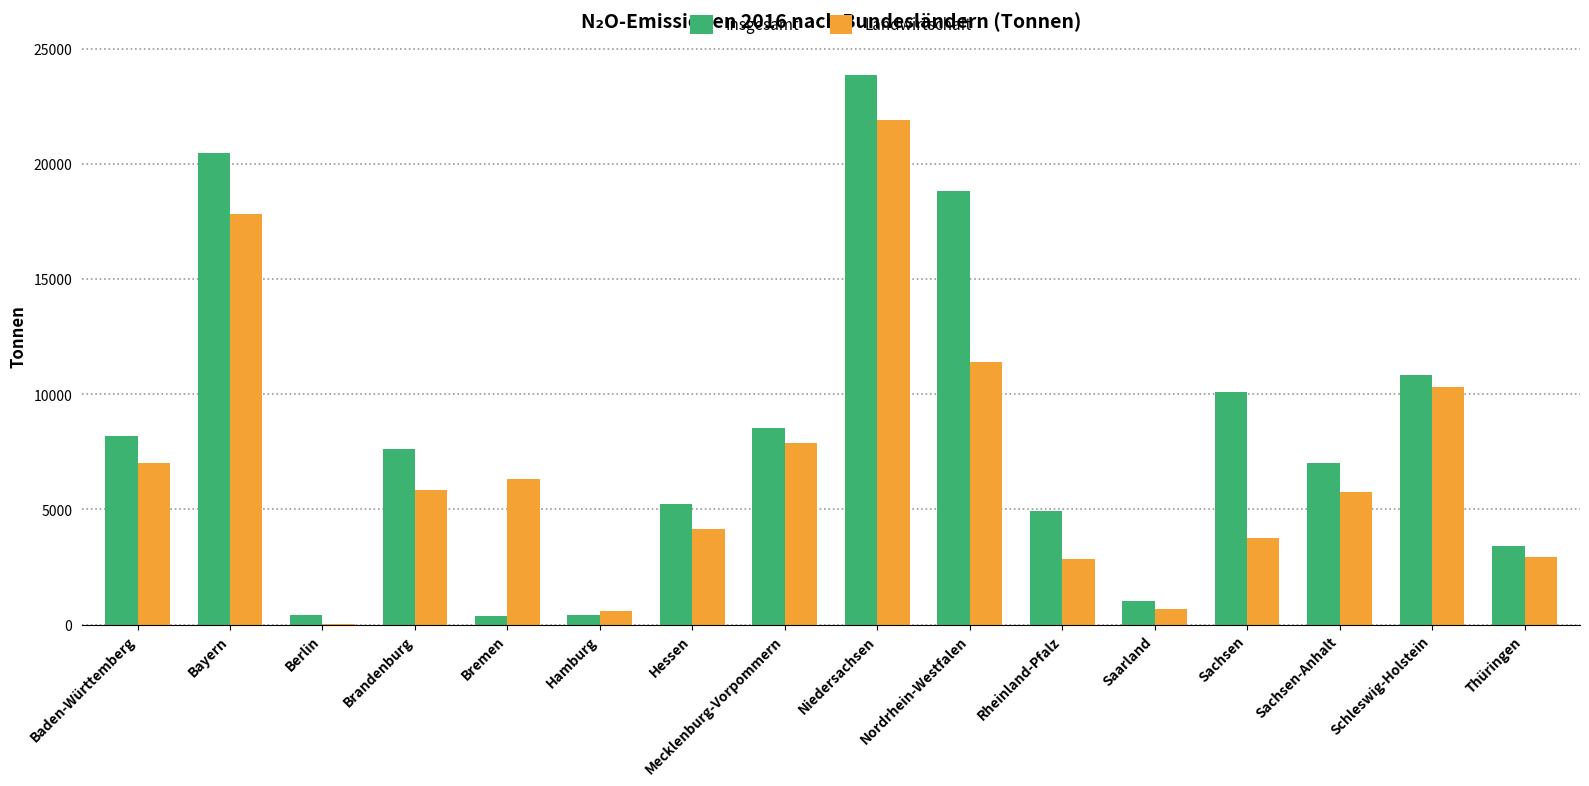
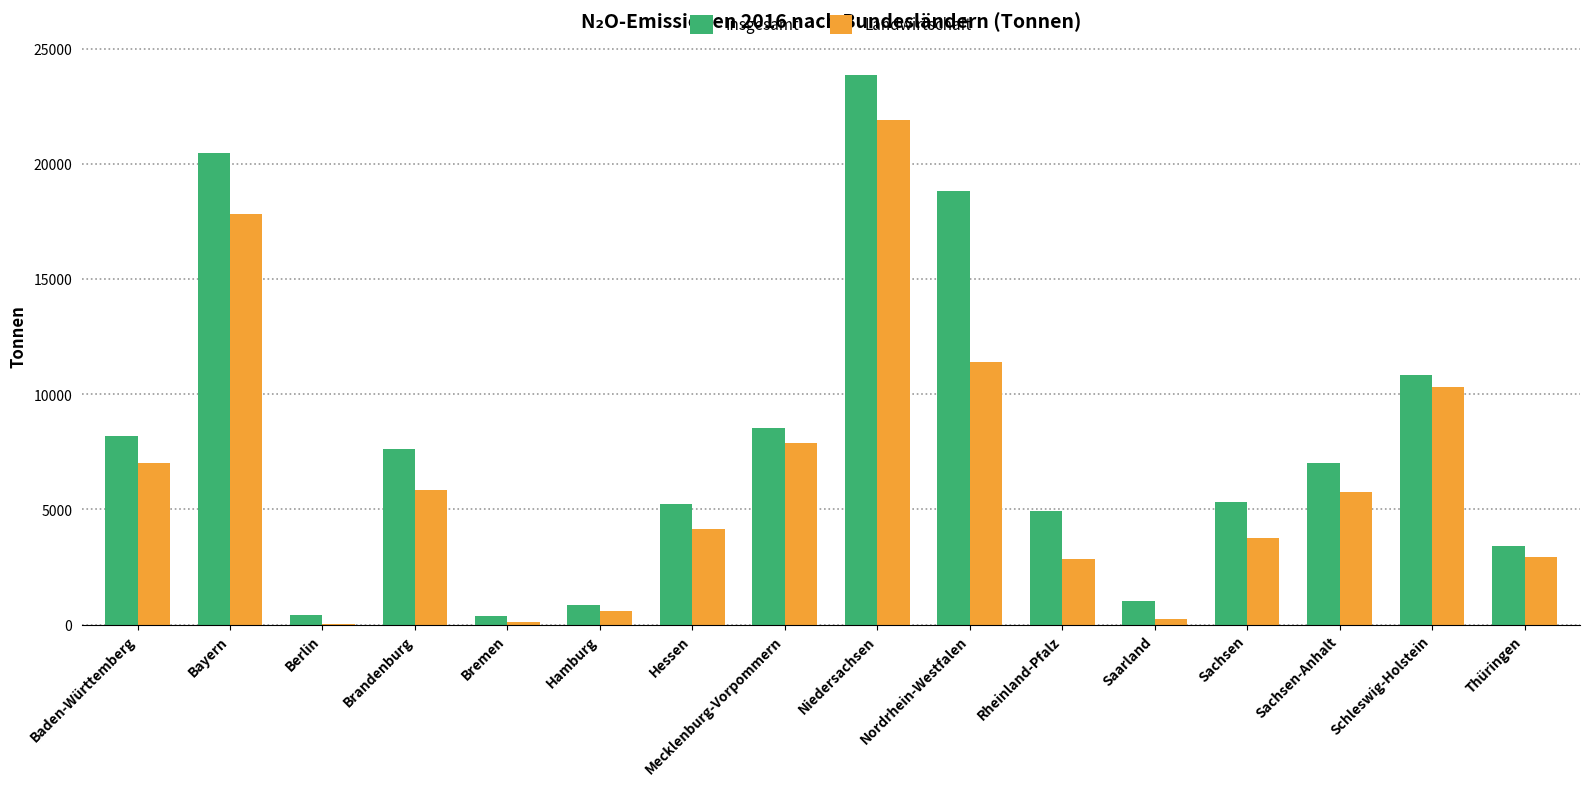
Landwirtschaft, Bremen: 6300 -> 100
Insgesamt, Hamburg: 400 -> 900
Landwirtschaft, Saarland: 700 -> 200
Insgesamt, Sachsen: 10100 -> 5300
